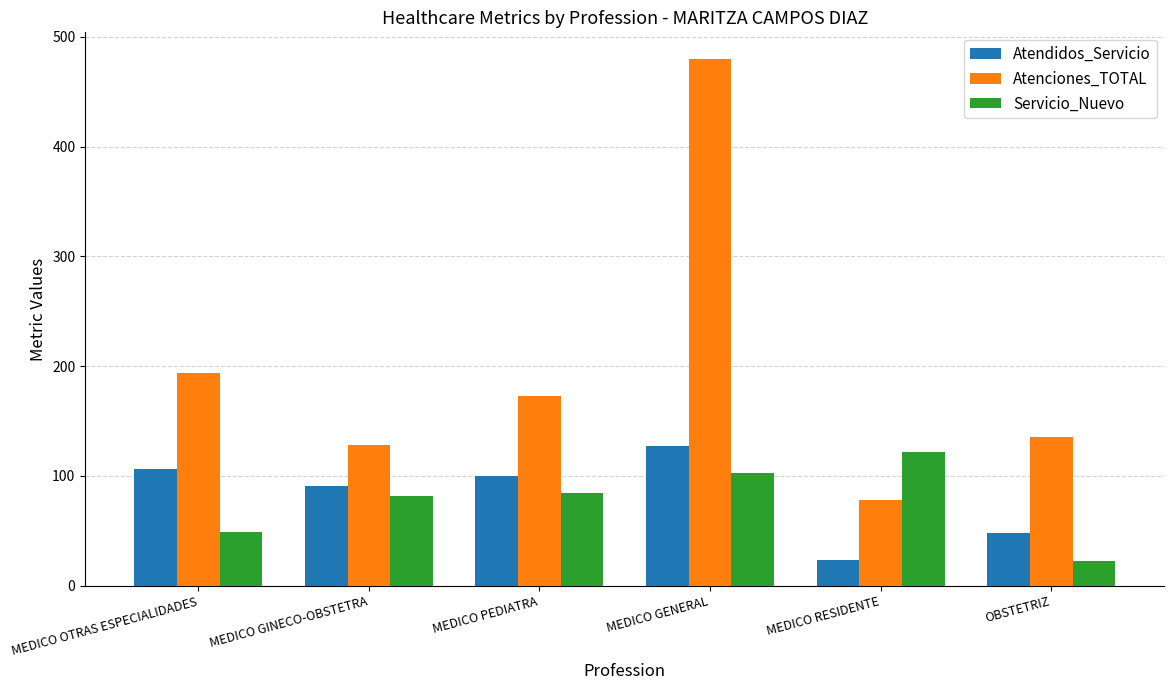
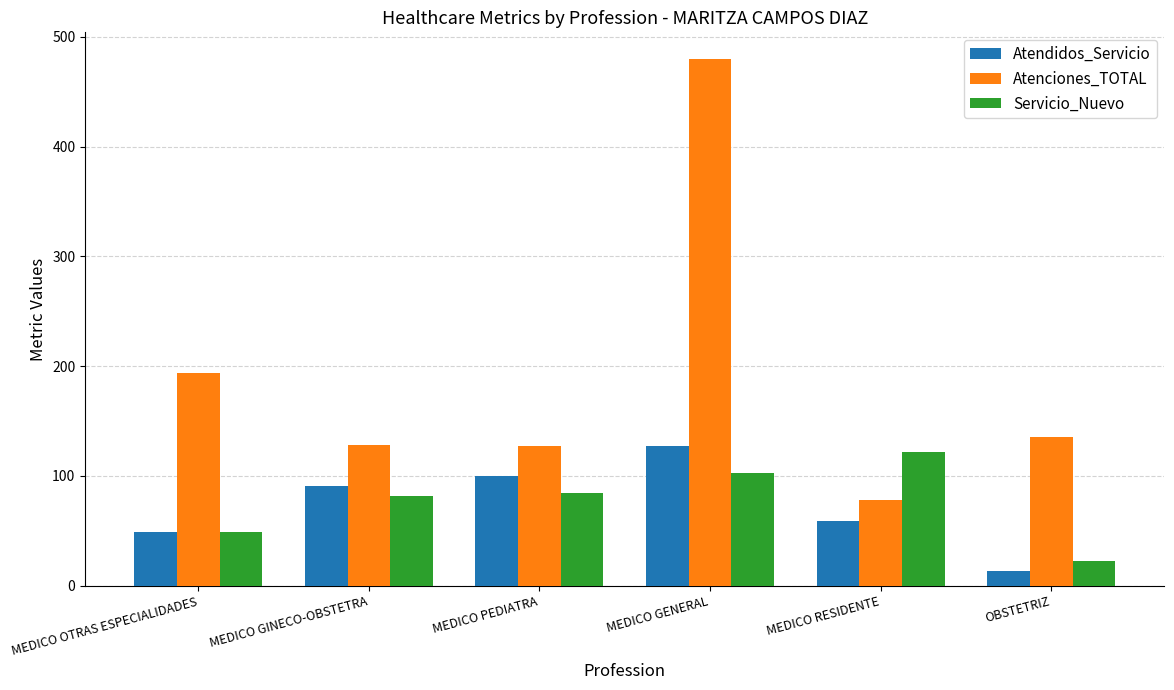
Atendidos_Servicio, MEDICO OTRAS ESPECIALIDADES: 106 -> 49
Atenciones_TOTAL, MEDICO PEDIATRA: 173 -> 127
Atendidos_Servicio, MEDICO RESIDENTE: 23 -> 59
Atendidos_Servicio, OBSTETRIZ: 48 -> 13
